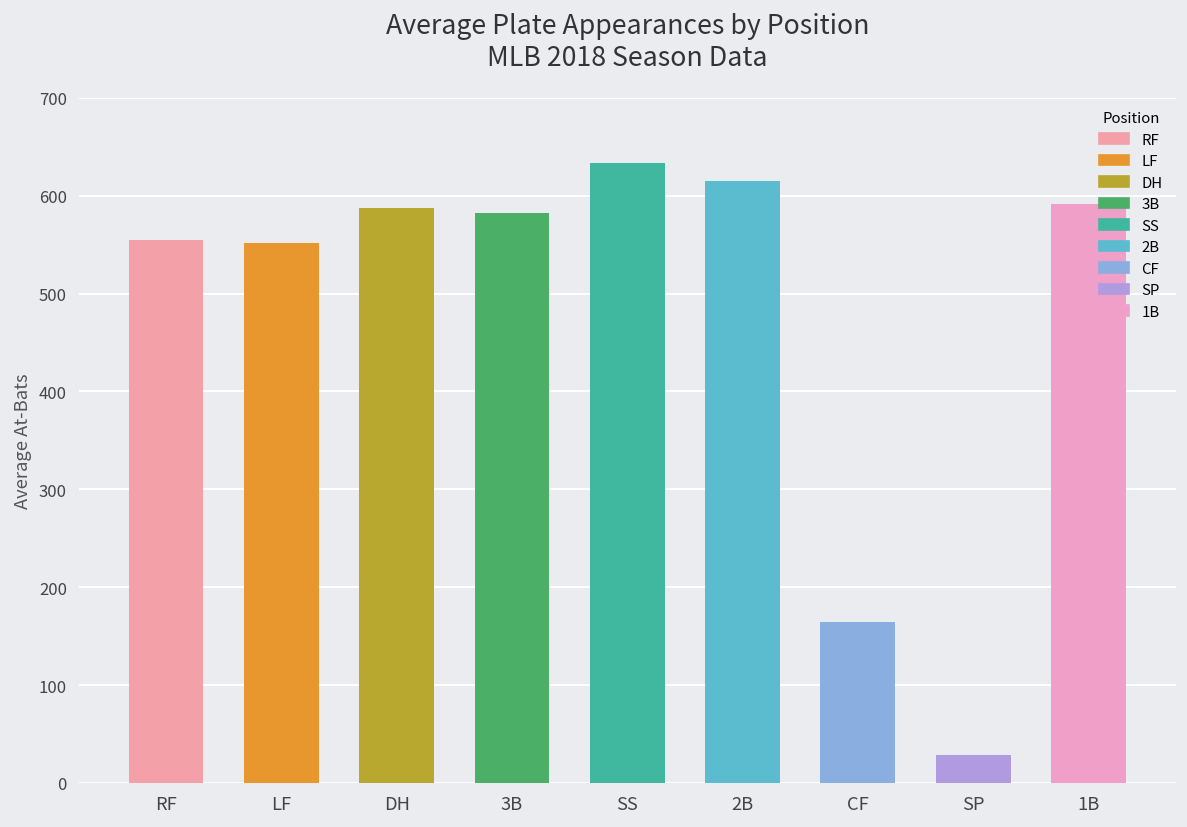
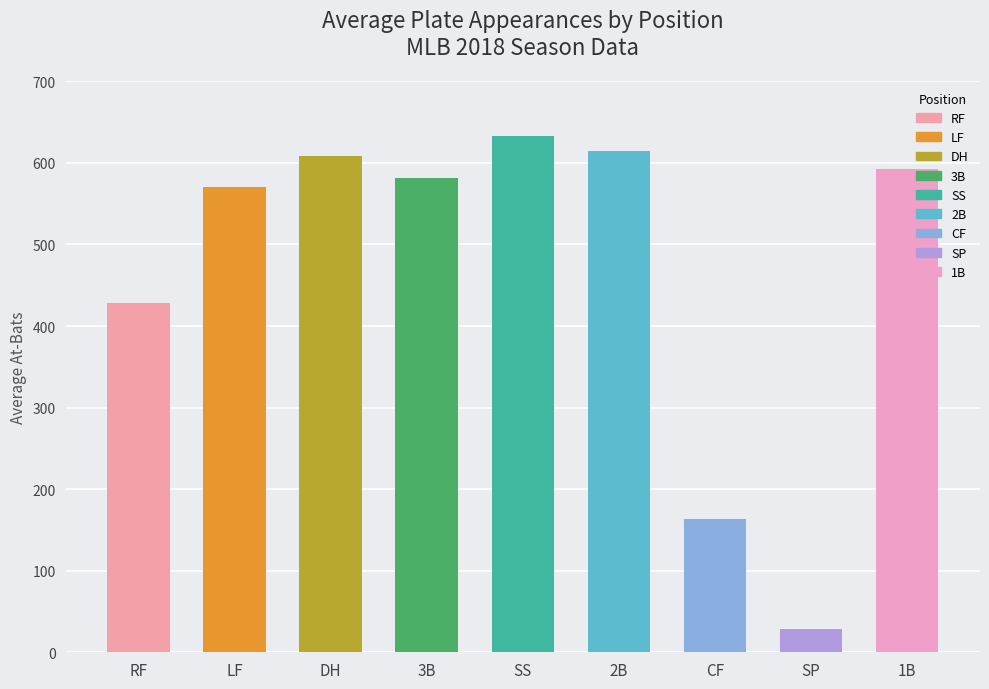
RF: 560 -> 430
LF: 550 -> 570
DH: 590 -> 610
